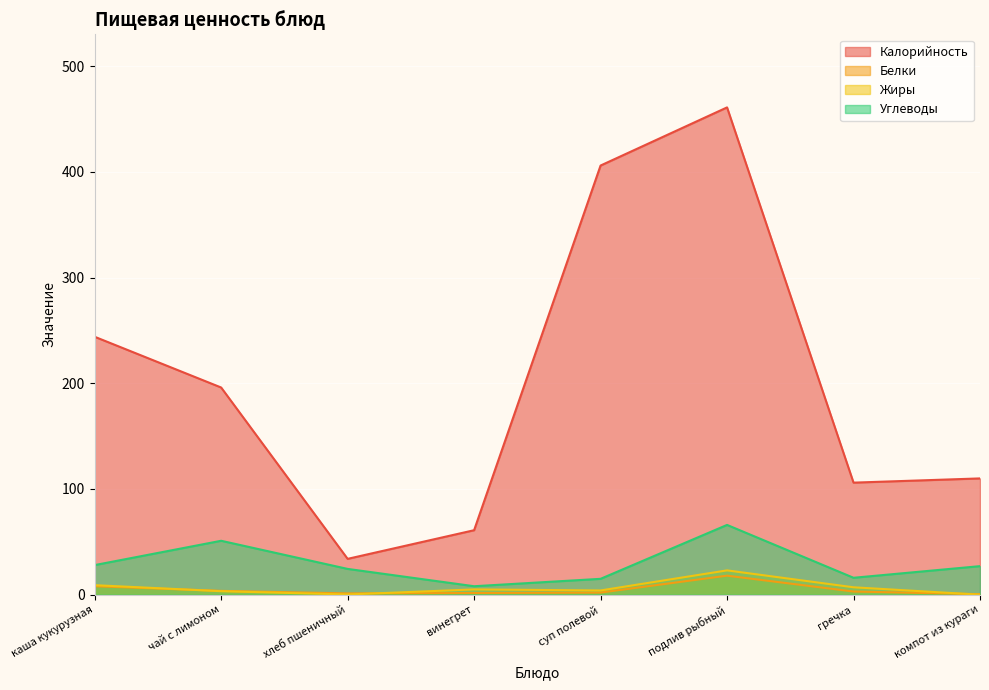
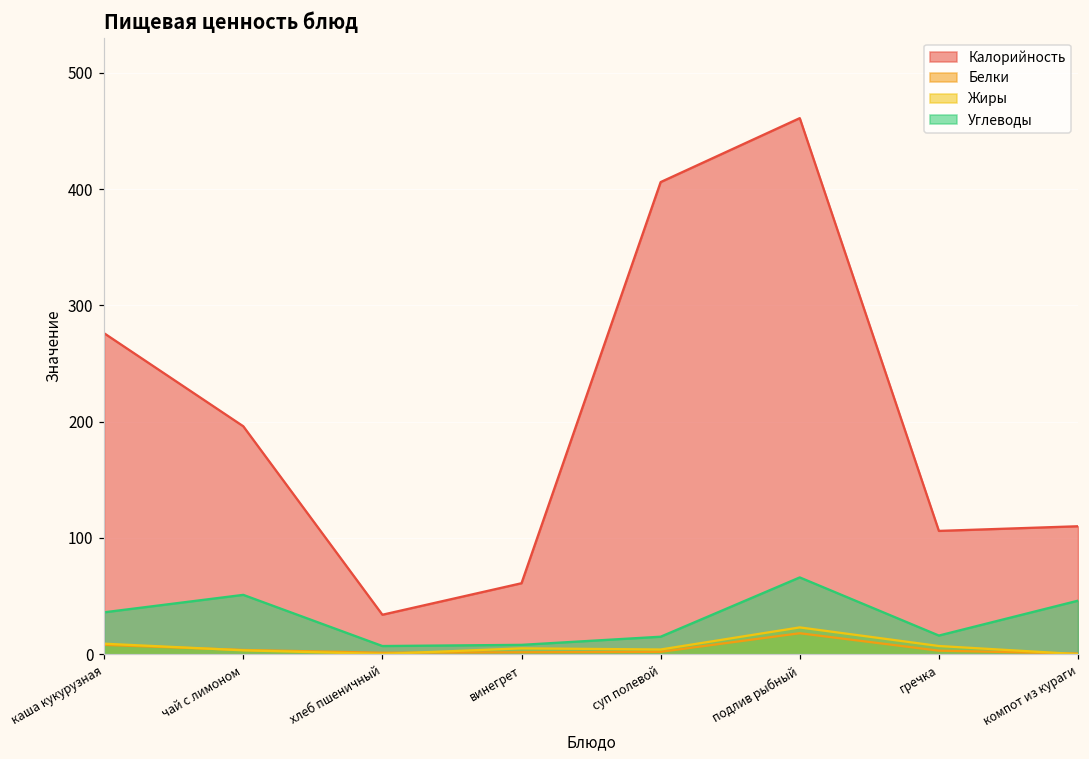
Калорийность, каша кукурузная: 244 -> 276
Углеводы, каша кукурузная: 28 -> 36
Углеводы, хлеб пшеничный: 24 -> 7
Углеводы, компот из кураги: 27 -> 46
